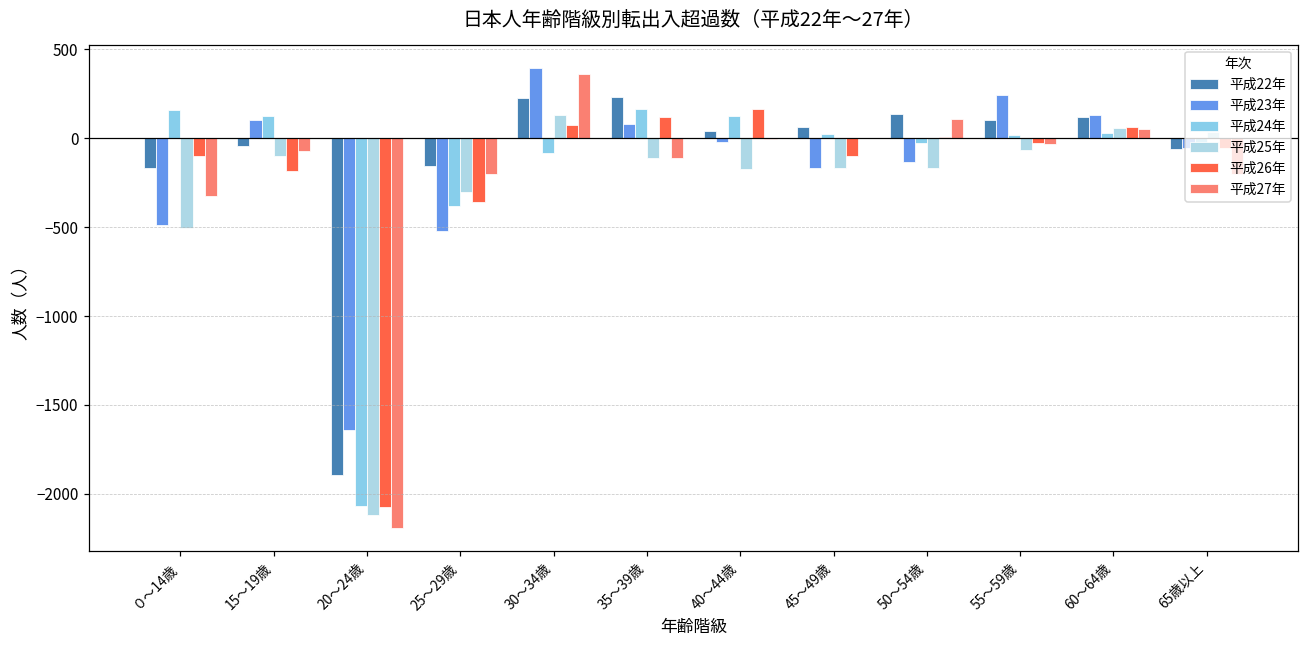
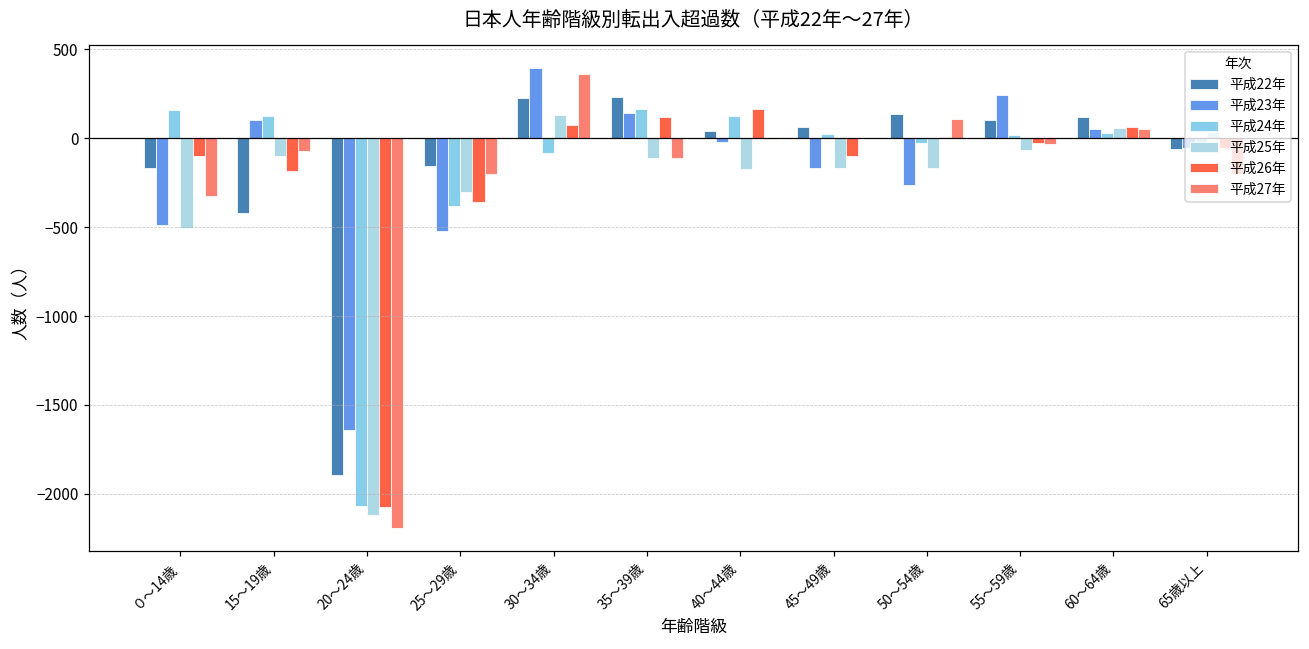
平成22年, 15～19歳: -50 -> -420
平成23年, 35～39歳: 80 -> 140
平成23年, 50～54歳: -130 -> -270
平成23年, 60～64歳: 130 -> 50
